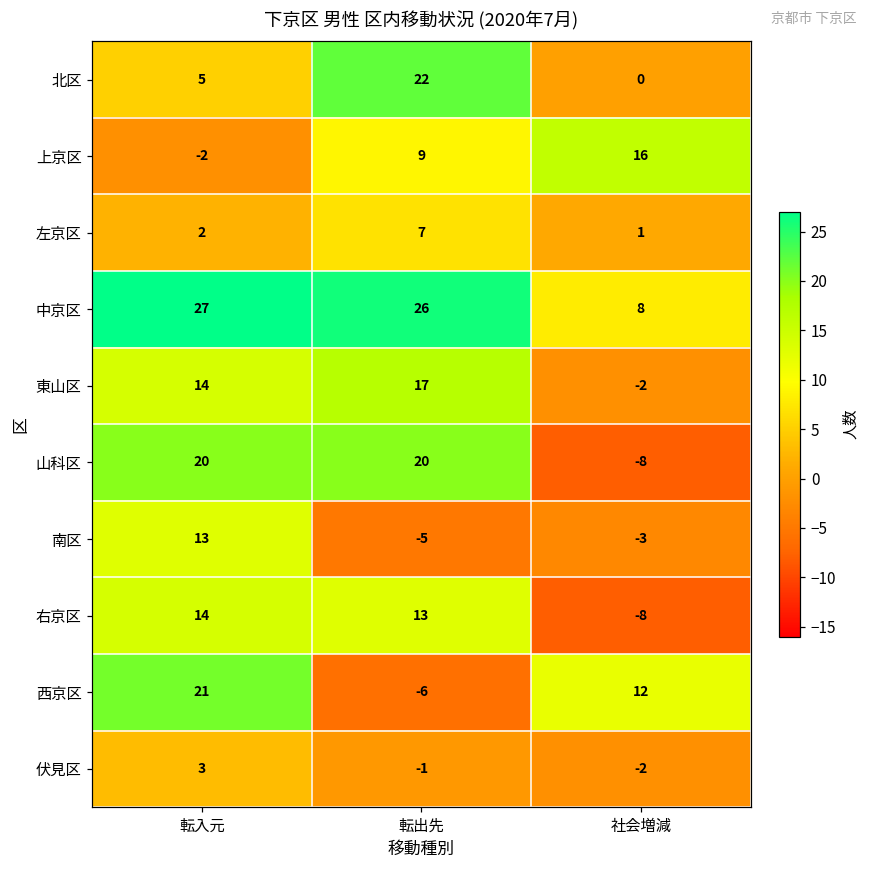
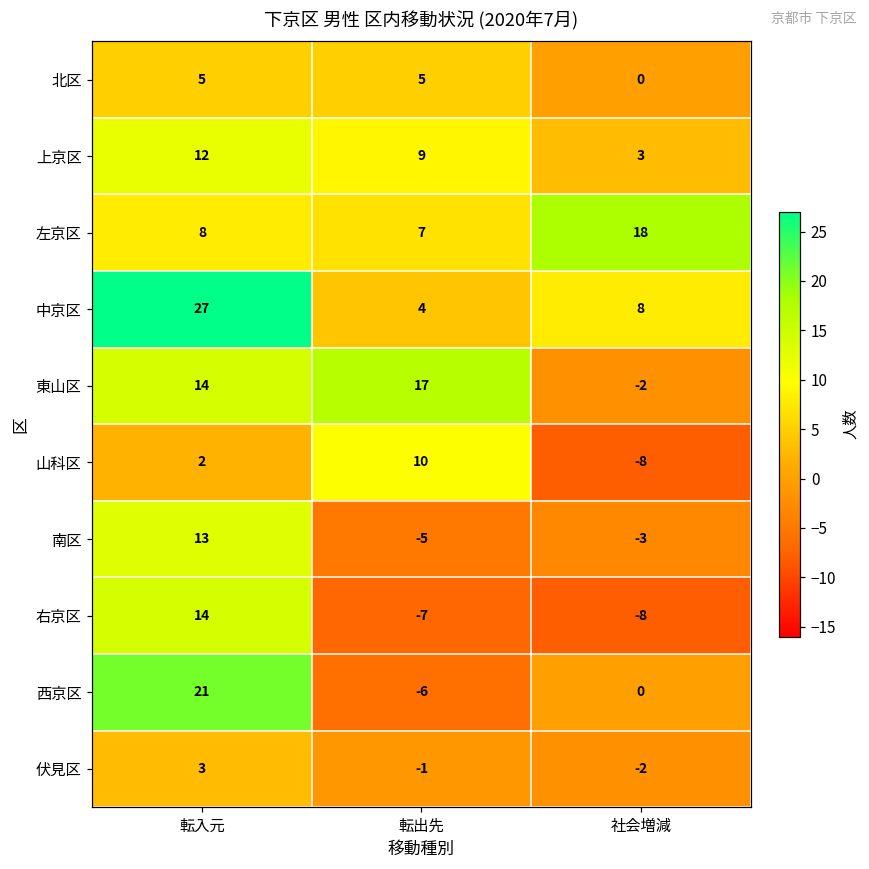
北区, 転出先: 22 -> 5
上京区, 転入元: -2 -> 12
上京区, 社会増減: 16 -> 3
左京区, 転入元: 2 -> 8
左京区, 社会増減: 1 -> 18
中京区, 転出先: 26 -> 4
山科区, 転入元: 20 -> 2
山科区, 転出先: 20 -> 10
右京区, 転出先: 13 -> -7
西京区, 社会増減: 12 -> 0
